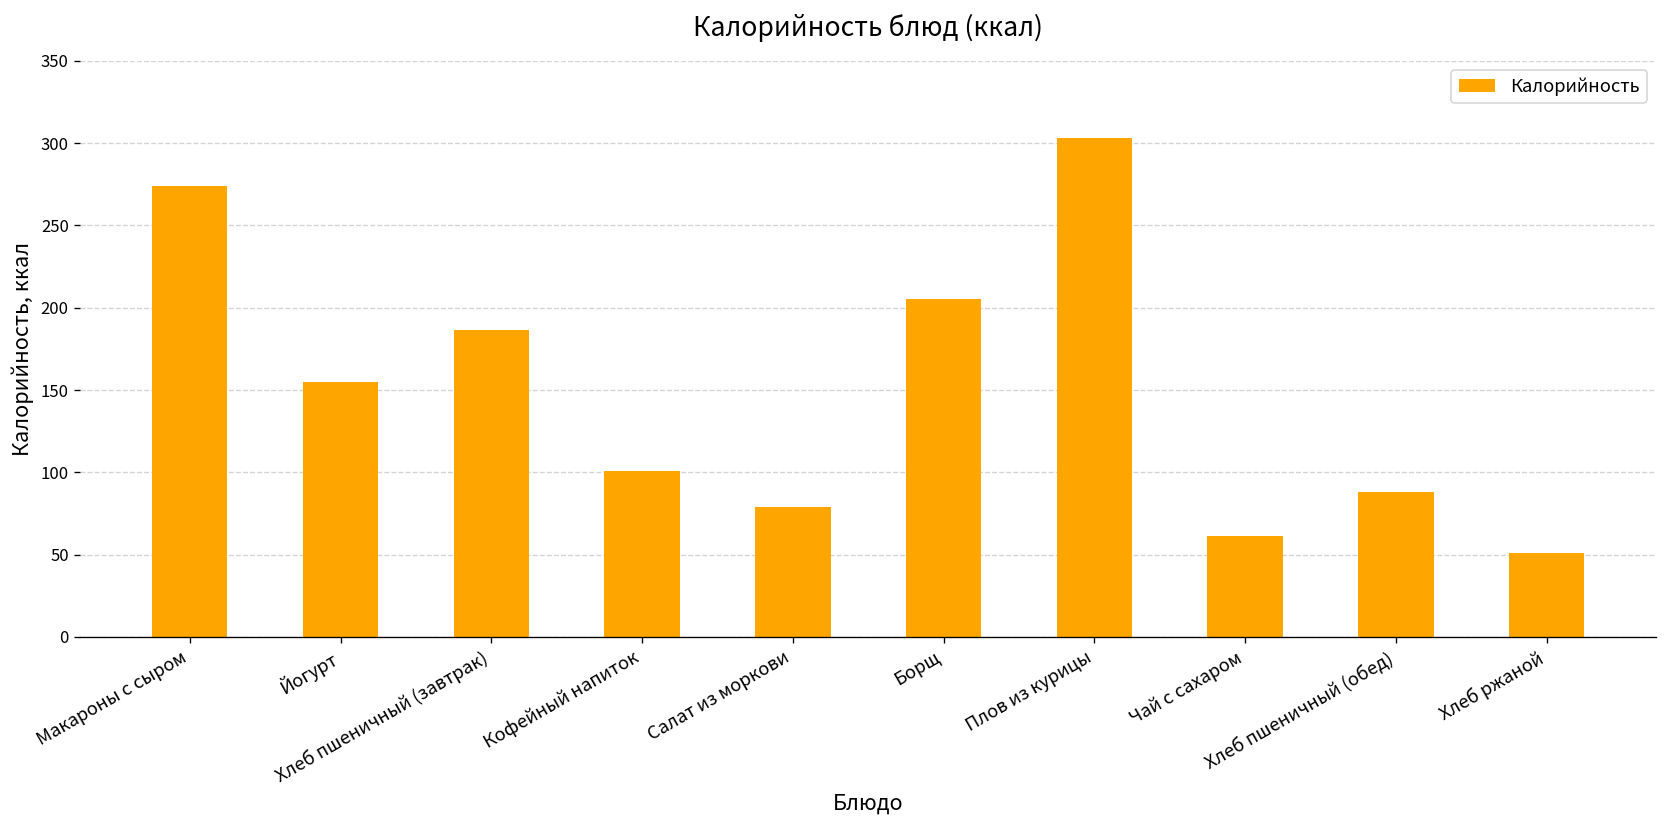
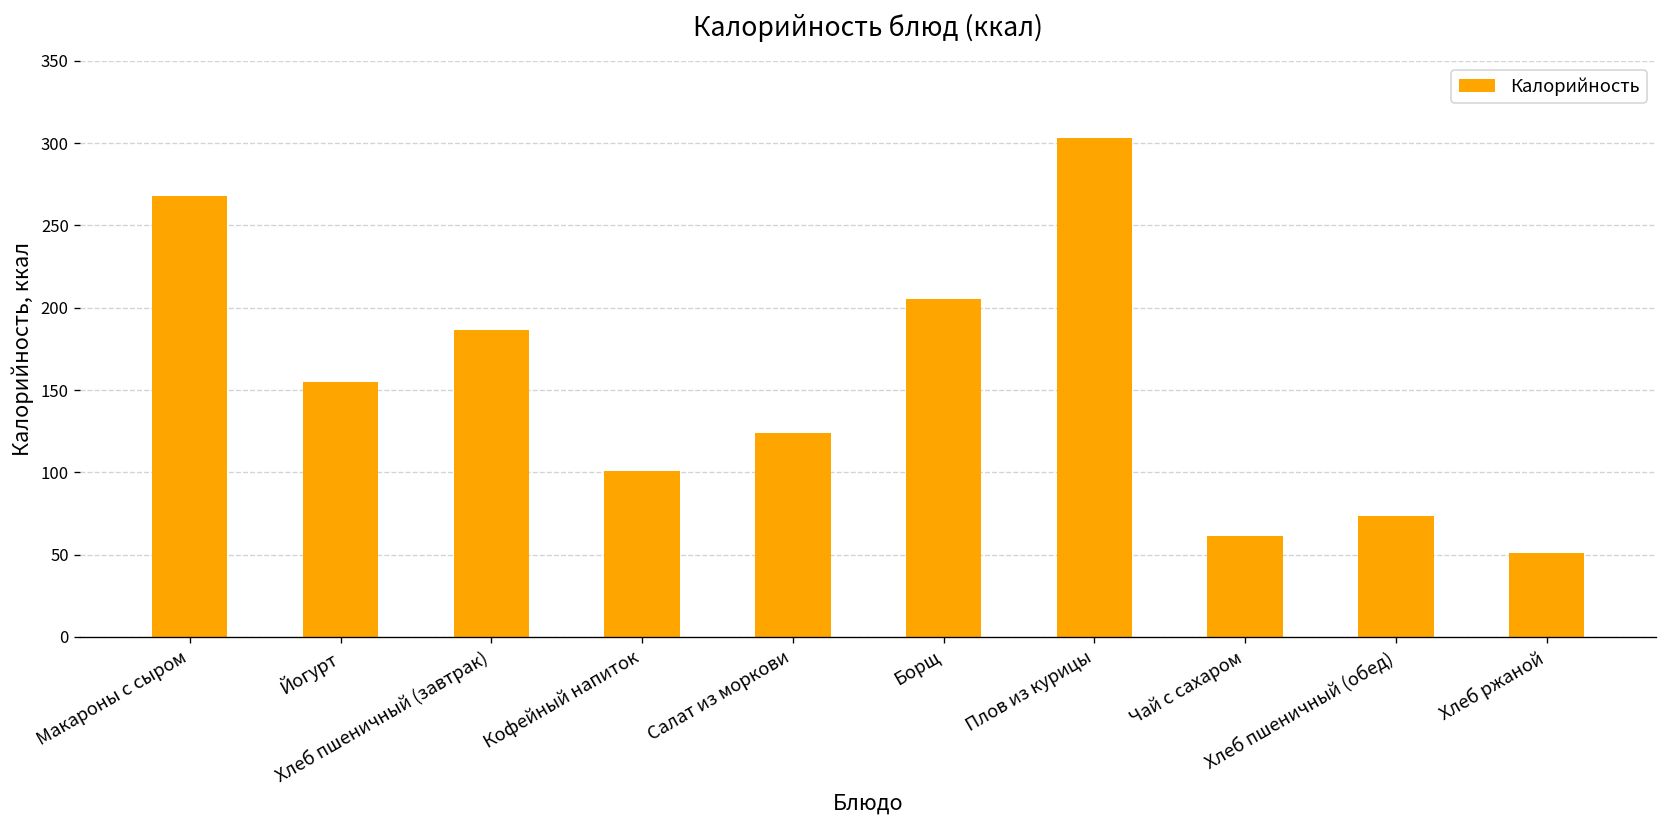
Макароны с сыром: 274 -> 268
Салат из моркови: 79 -> 124
Хлеб пшеничный (обед): 88 -> 73
